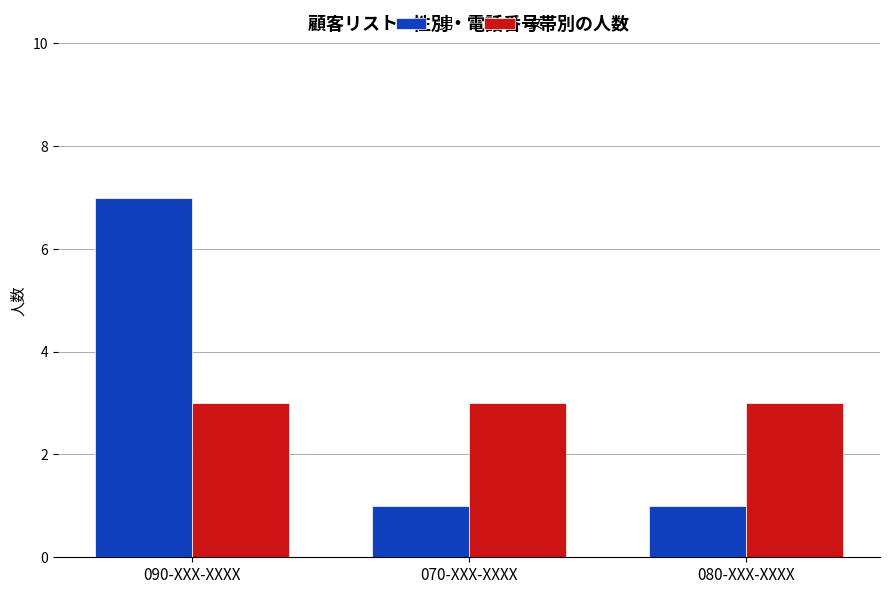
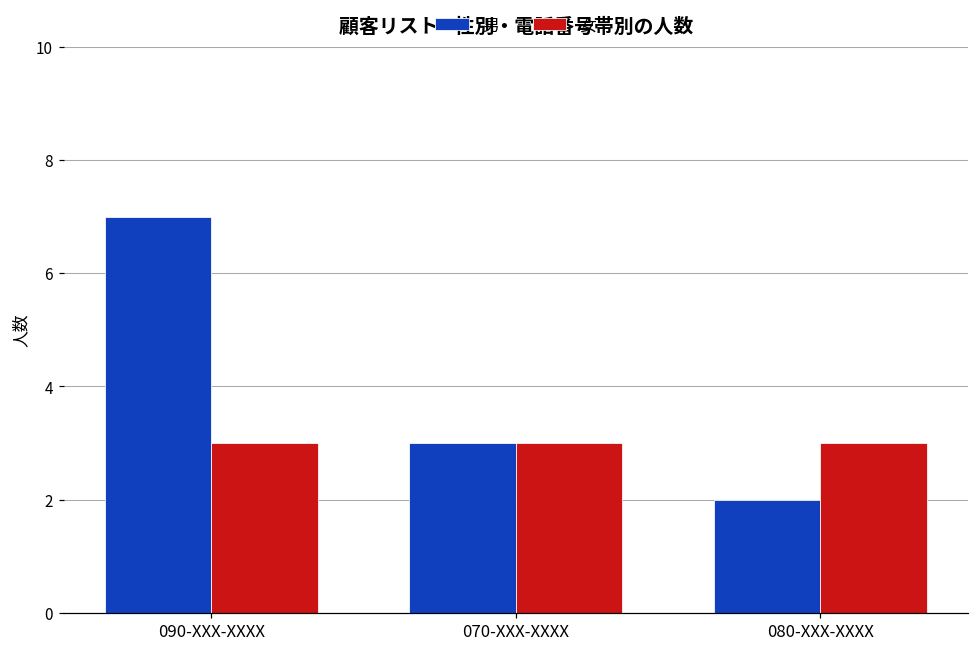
男, 070-XXX-XXXX: 1 -> 3
男, 080-XXX-XXXX: 1 -> 2
